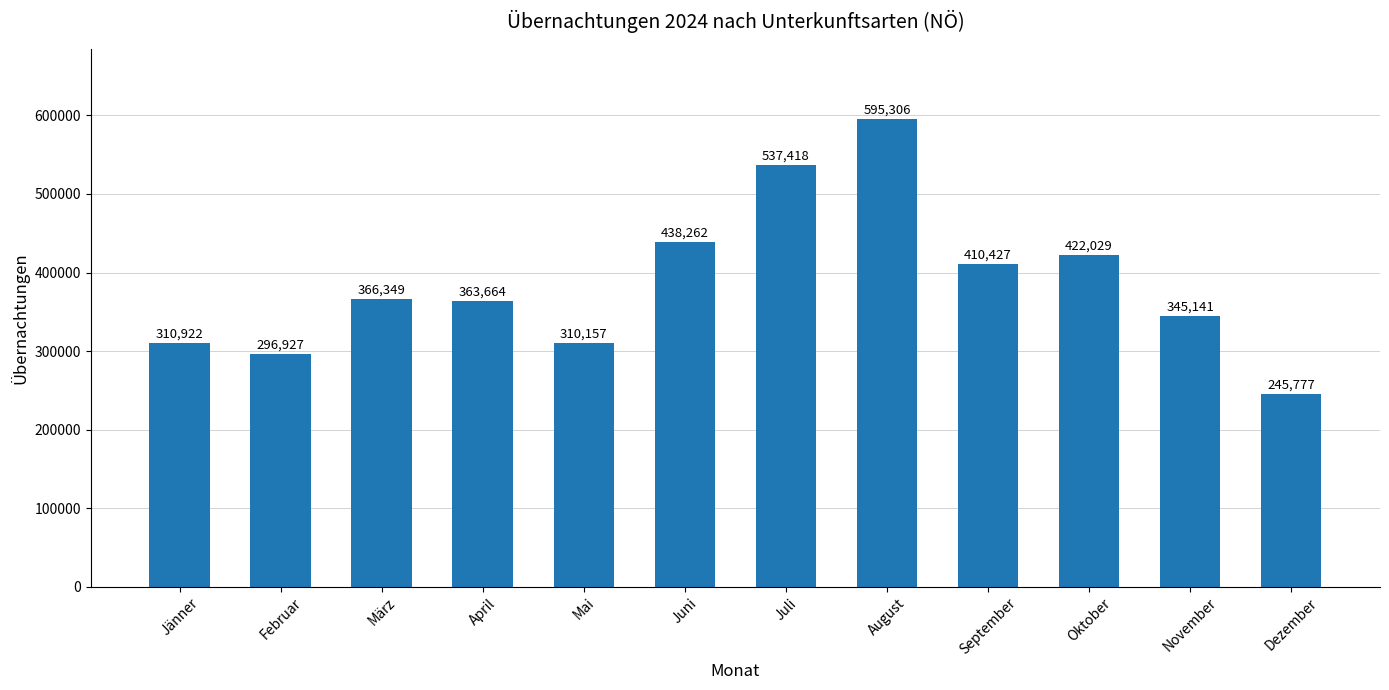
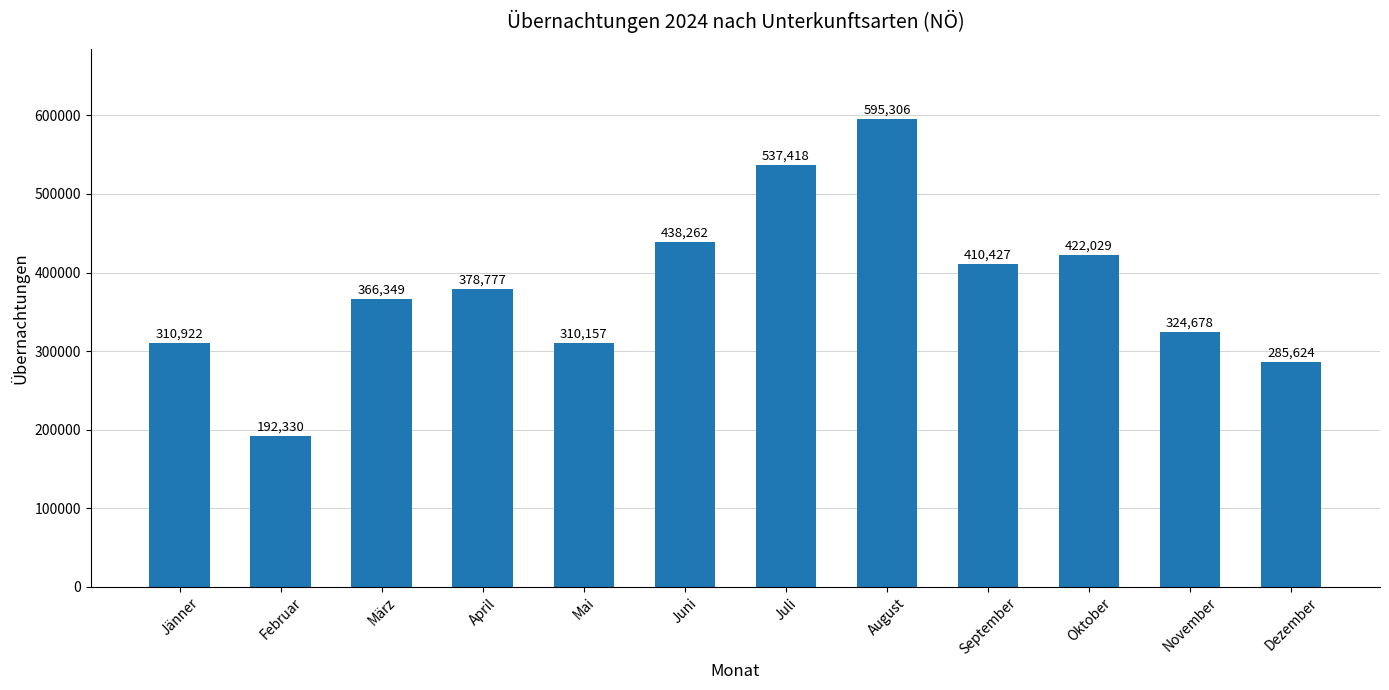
Februar: 296,927 -> 192,330
April: 363,664 -> 378,777
November: 345,141 -> 324,678
Dezember: 245,777 -> 285,624
